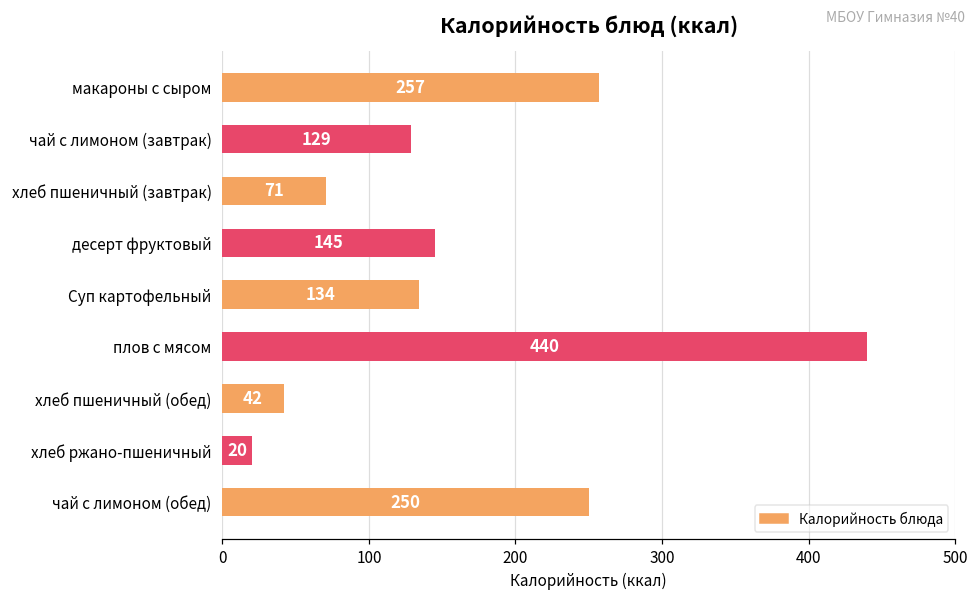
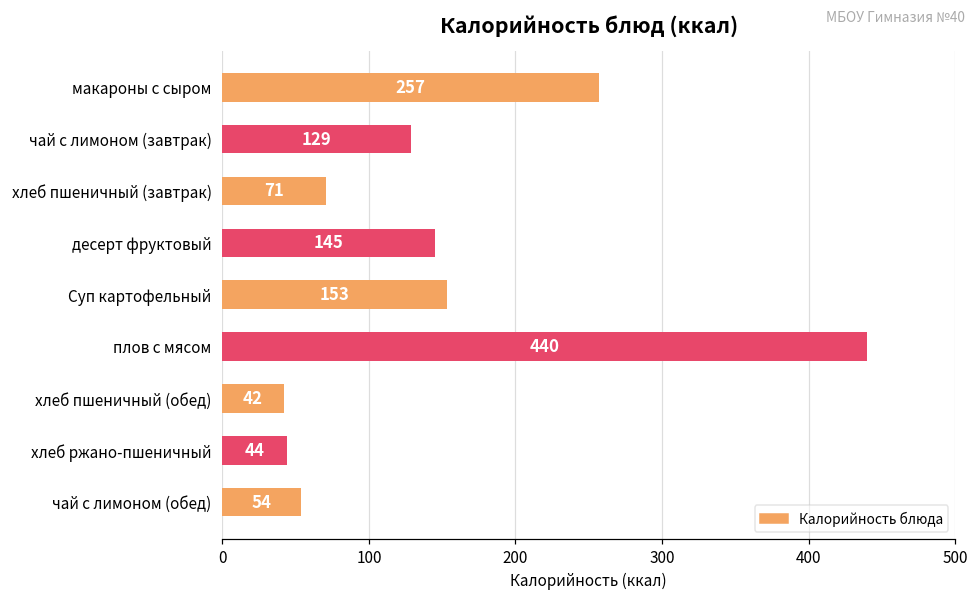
Суп картофельный: 134 -> 153
хлеб ржано-пшеничный: 20 -> 44
чай с лимоном (обед): 250 -> 54
